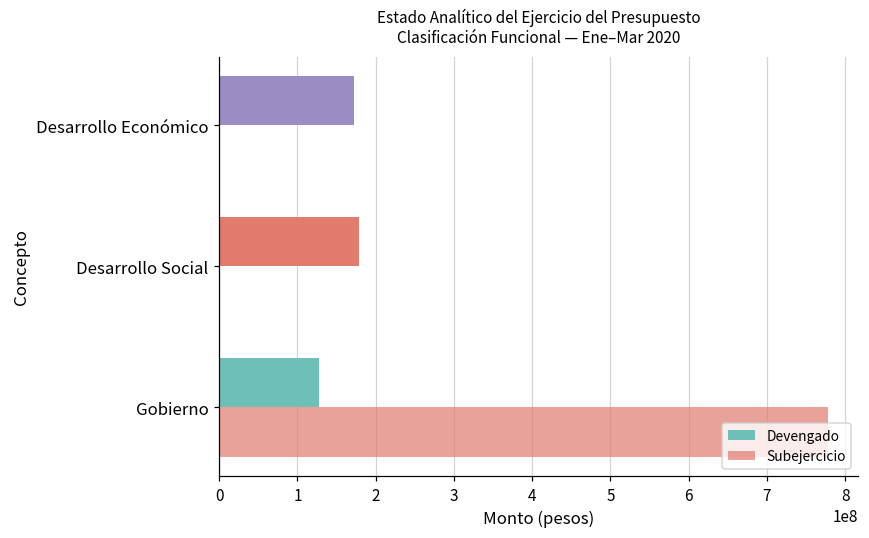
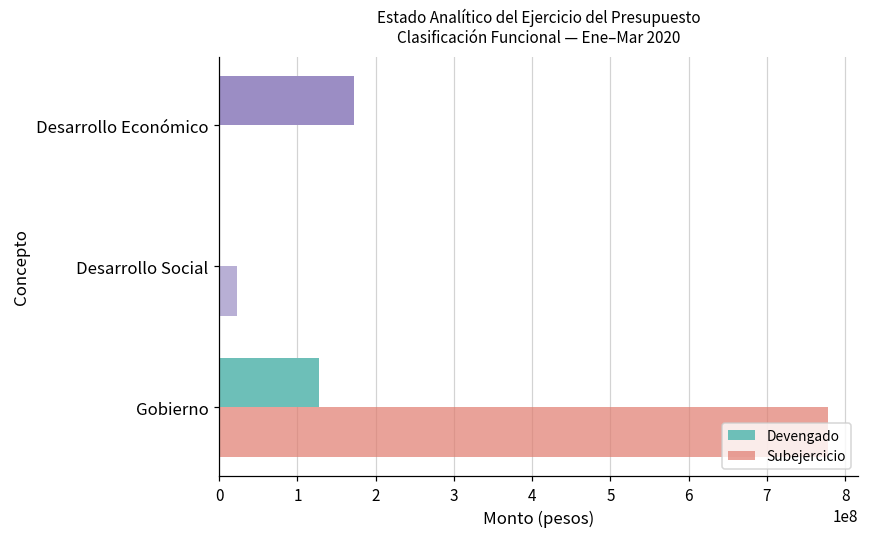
Devengado, Desarrollo Social: 180000000 -> 0
Subejercicio, Desarrollo Social: 0 -> 20000000
